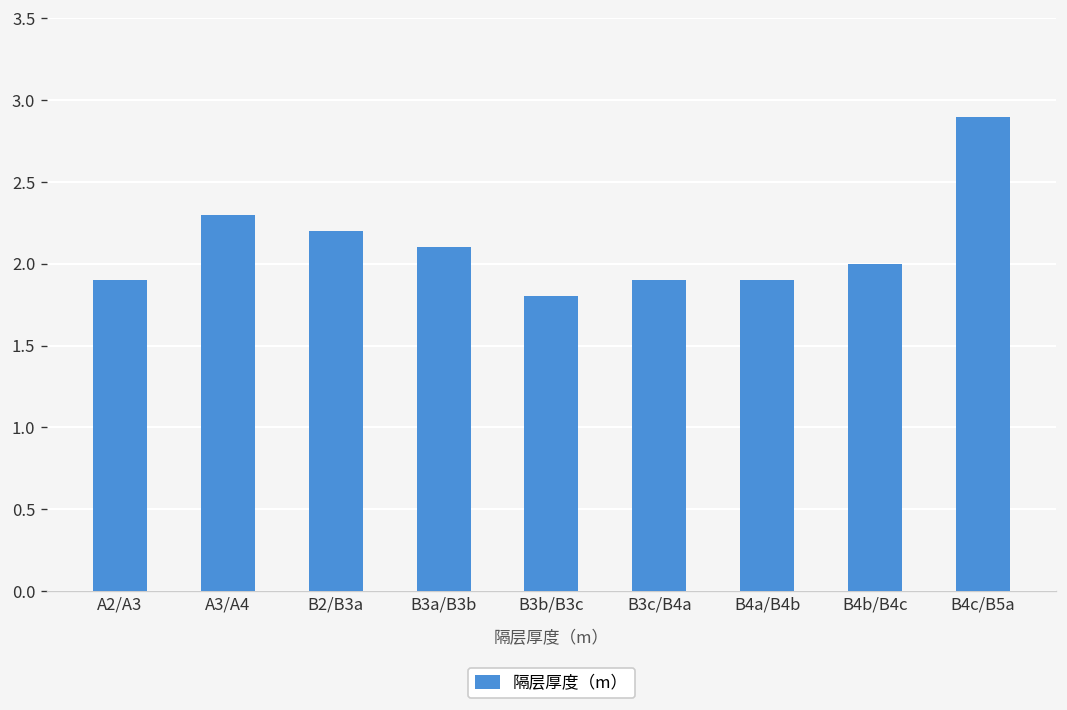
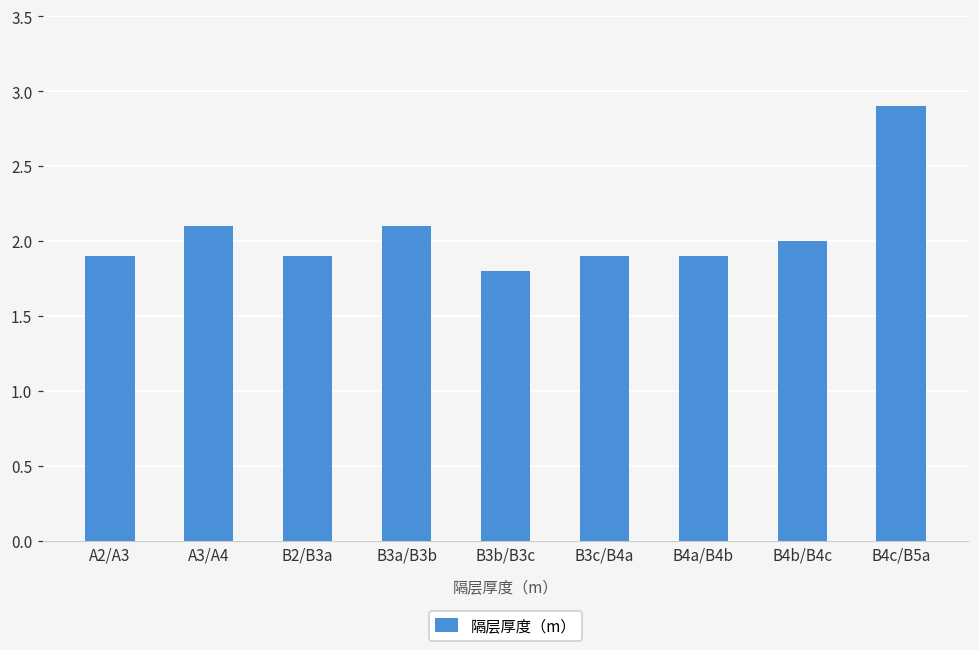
A3/A4: 2.3 -> 2.1
B2/B3a: 2.2 -> 1.9
